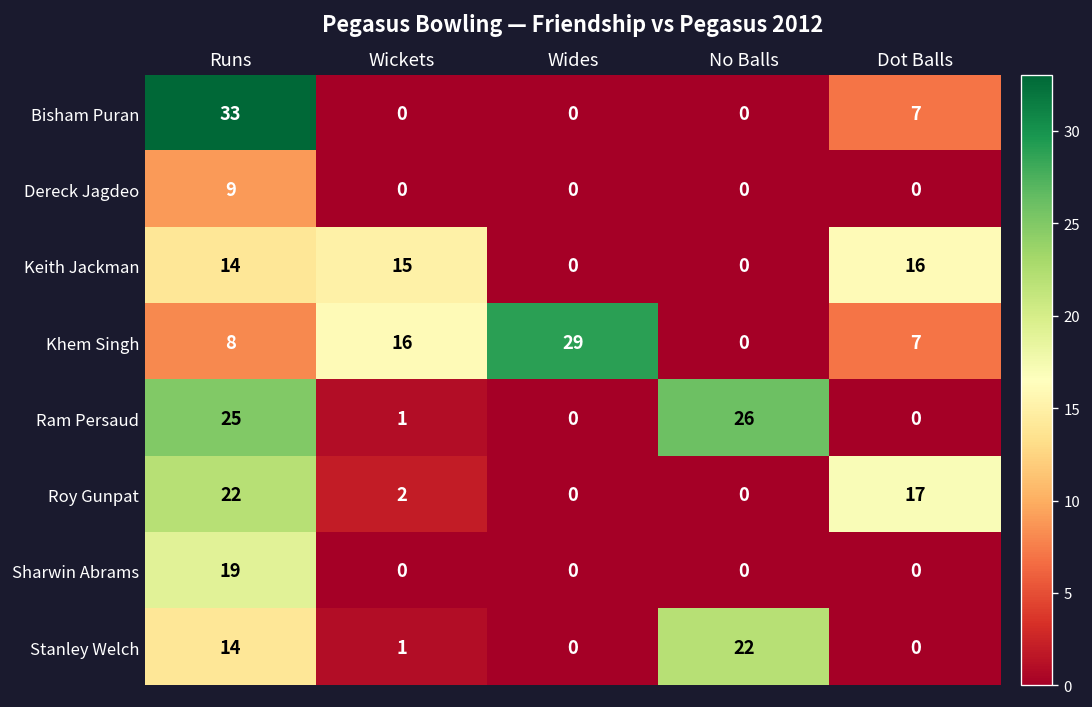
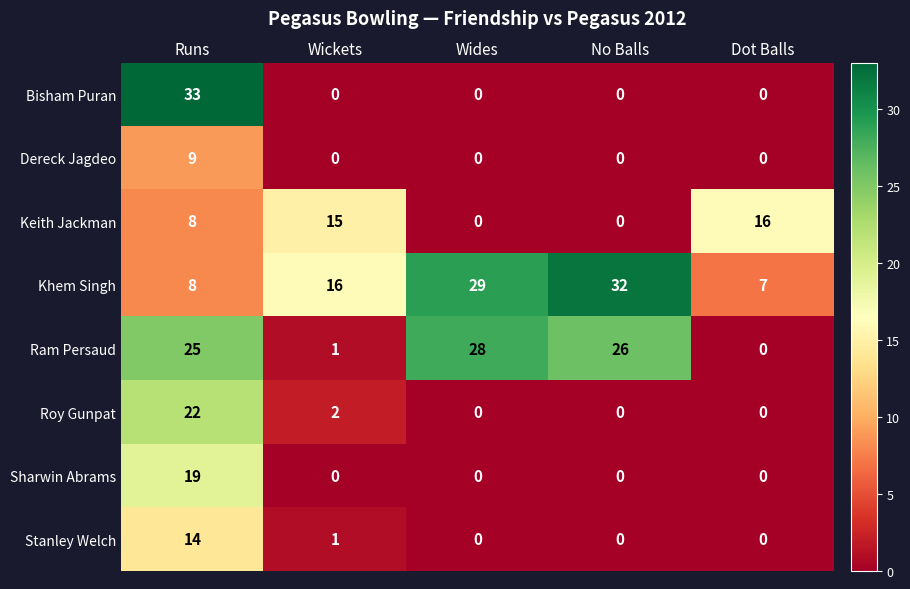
Bisham Puran, Dot Balls: 7 -> 0
Keith Jackman, Runs: 14 -> 8
Khem Singh, No Balls: 0 -> 32
Ram Persaud, Wides: 0 -> 28
Roy Gunpat, Dot Balls: 17 -> 0
Stanley Welch, No Balls: 22 -> 0
